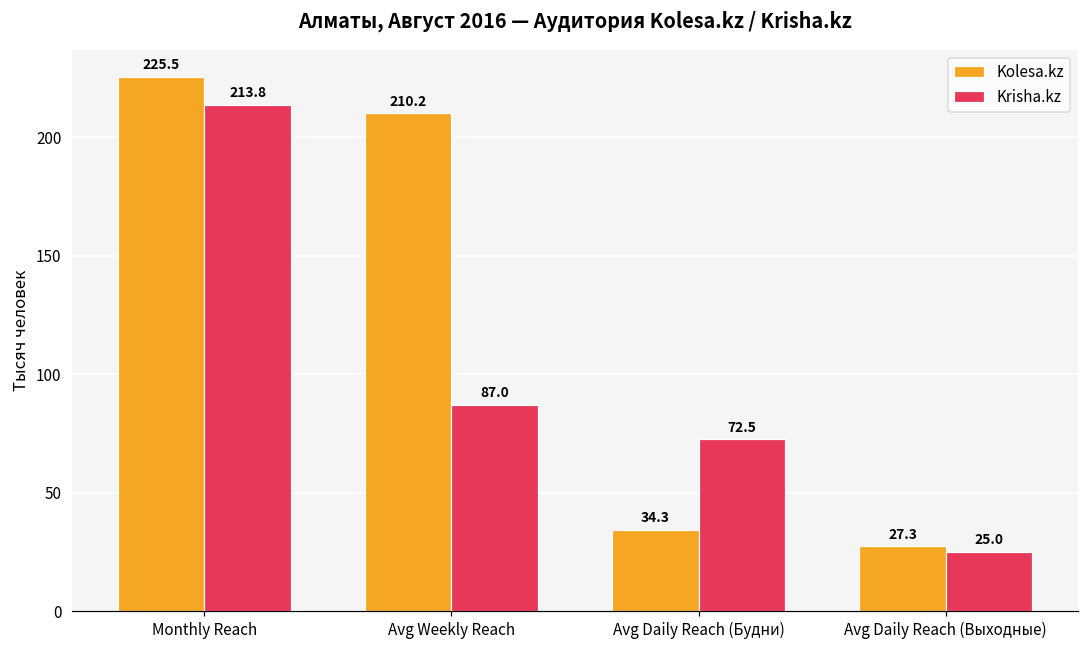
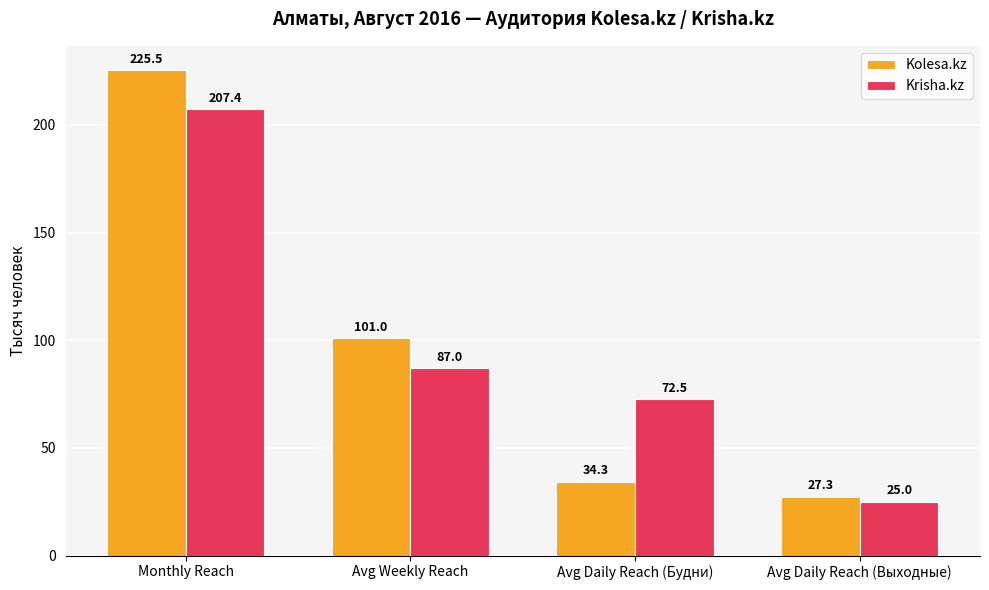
Krisha.kz, Monthly Reach: 213.8 -> 207.4
Kolesa.kz, Avg Weekly Reach: 210.2 -> 101.0
